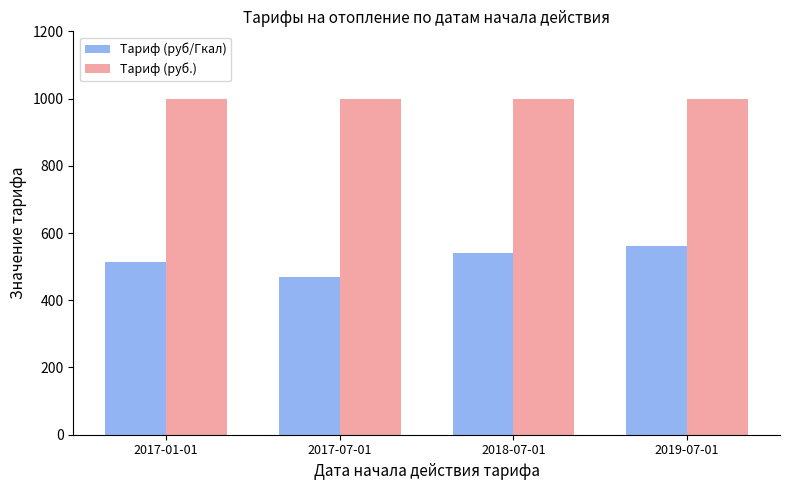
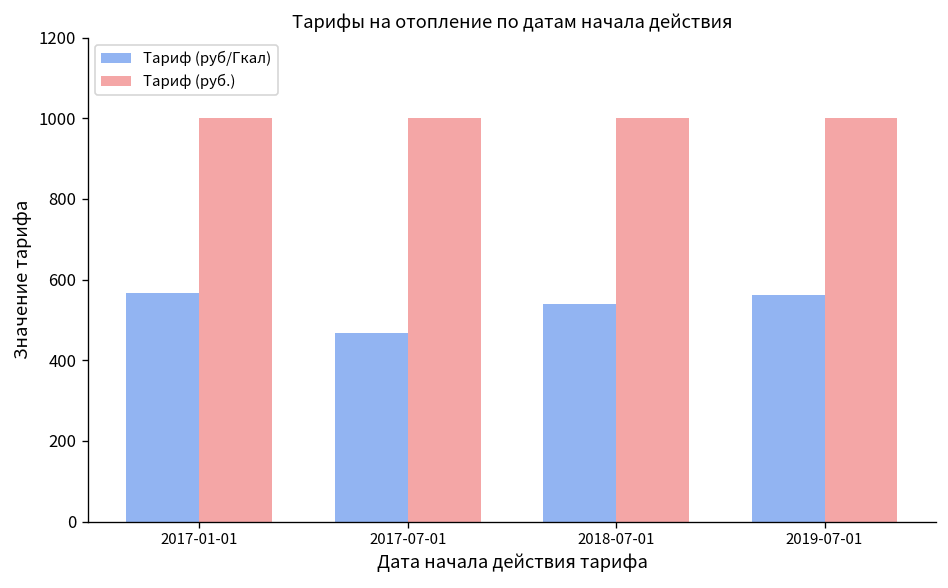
Тариф (руб/Гкал), 2017-01-01: 510 -> 570
